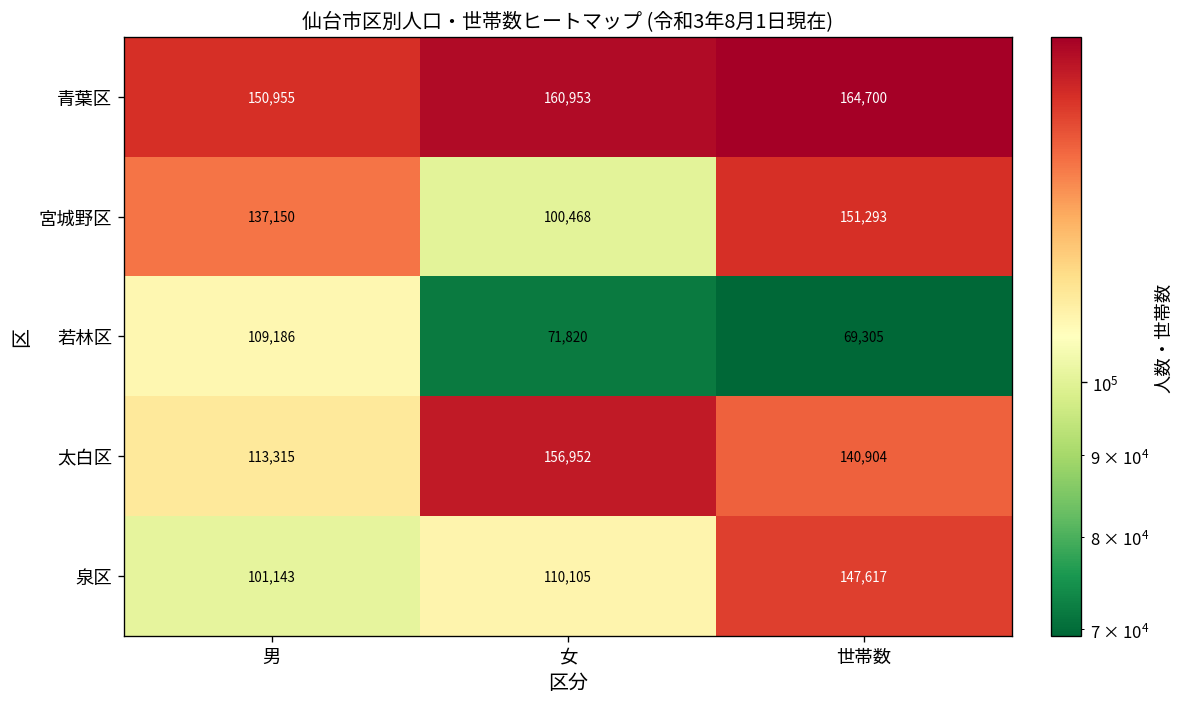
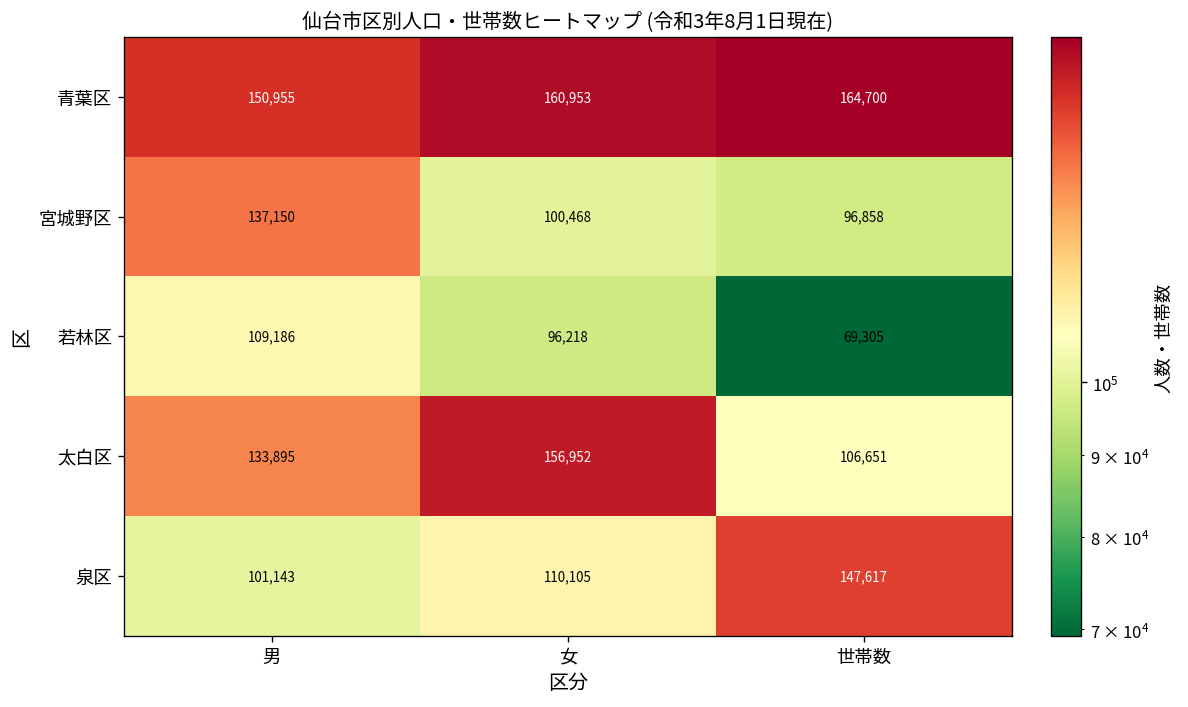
宮城野区, 世帯数: 151,293 -> 96,858
若林区, 女: 71,820 -> 96,218
太白区, 男: 113,315 -> 133,895
太白区, 世帯数: 140,904 -> 106,651
